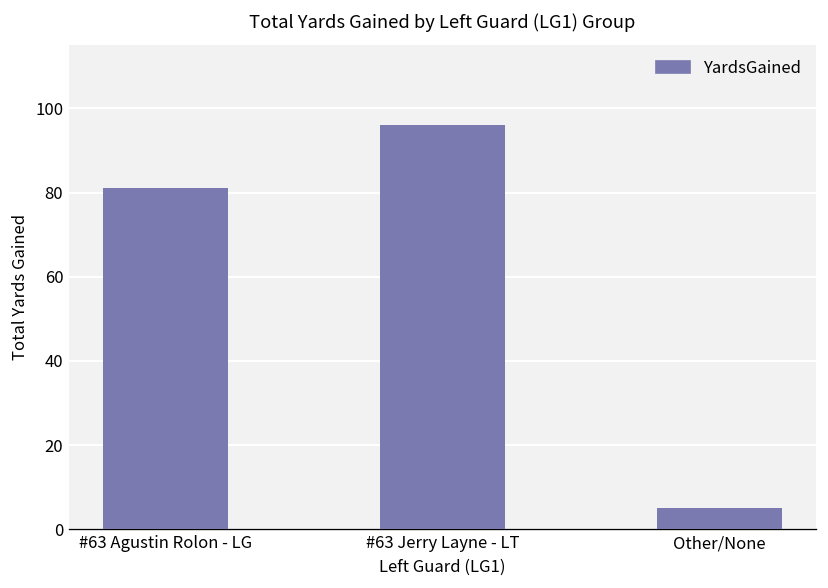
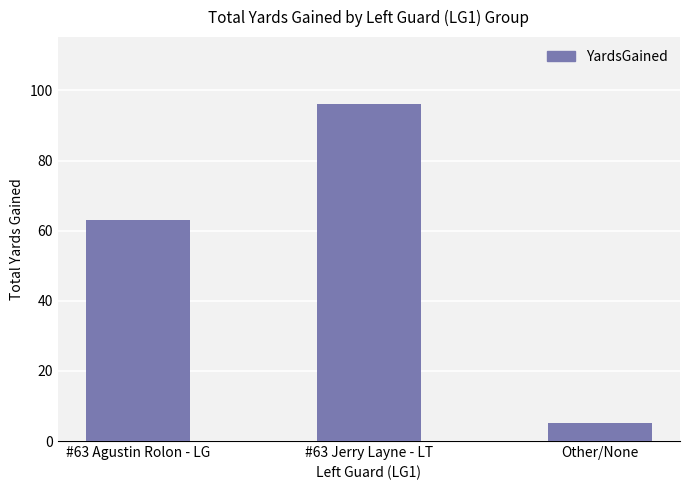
#63 Agustin Rolon - LG: 81 -> 63
